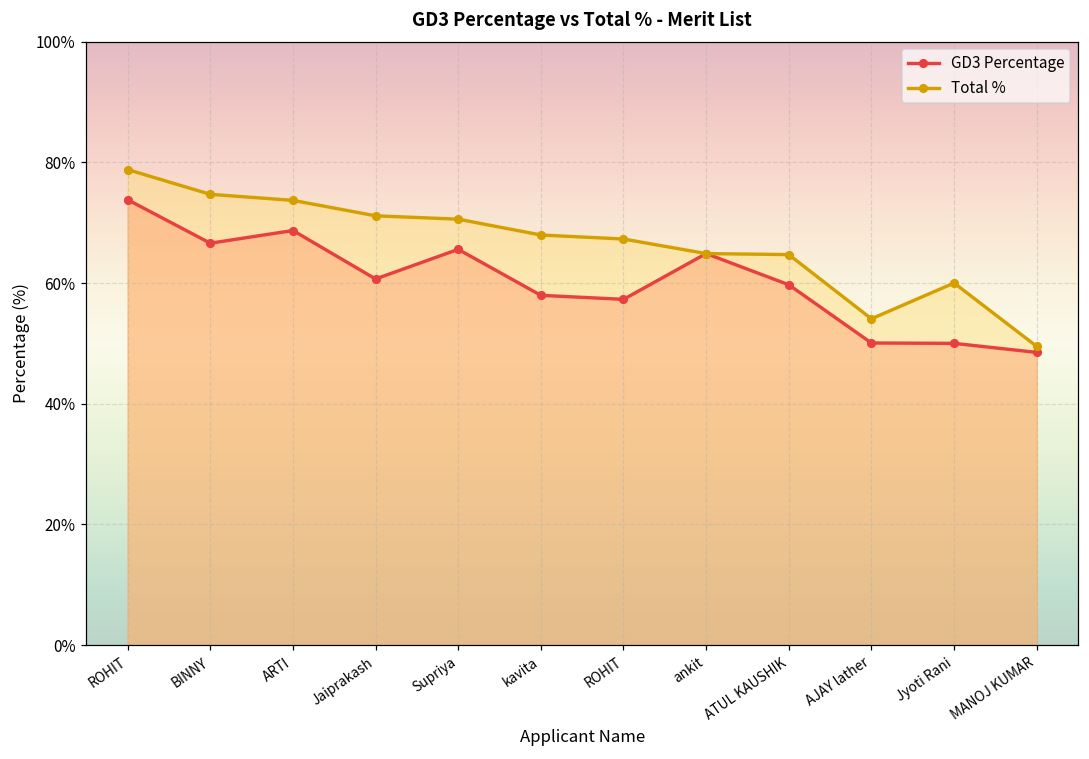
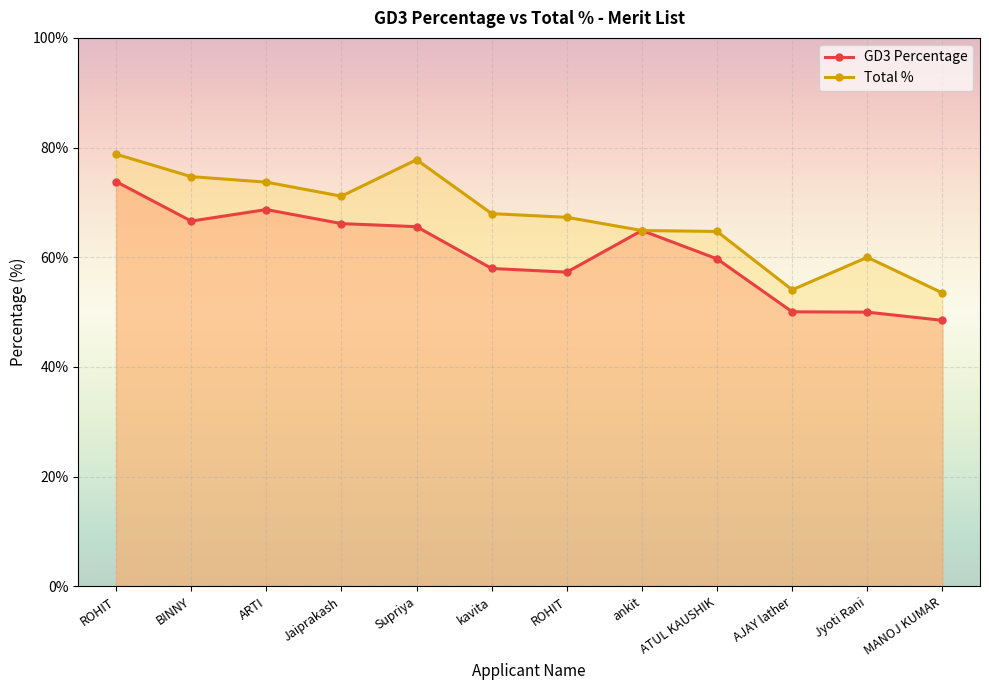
GD3 Percentage, Jaiprakash: 61% -> 66%
Total %, Supriya: 71% -> 78%
Total %, MANOJ KUMAR: 50% -> 54%
